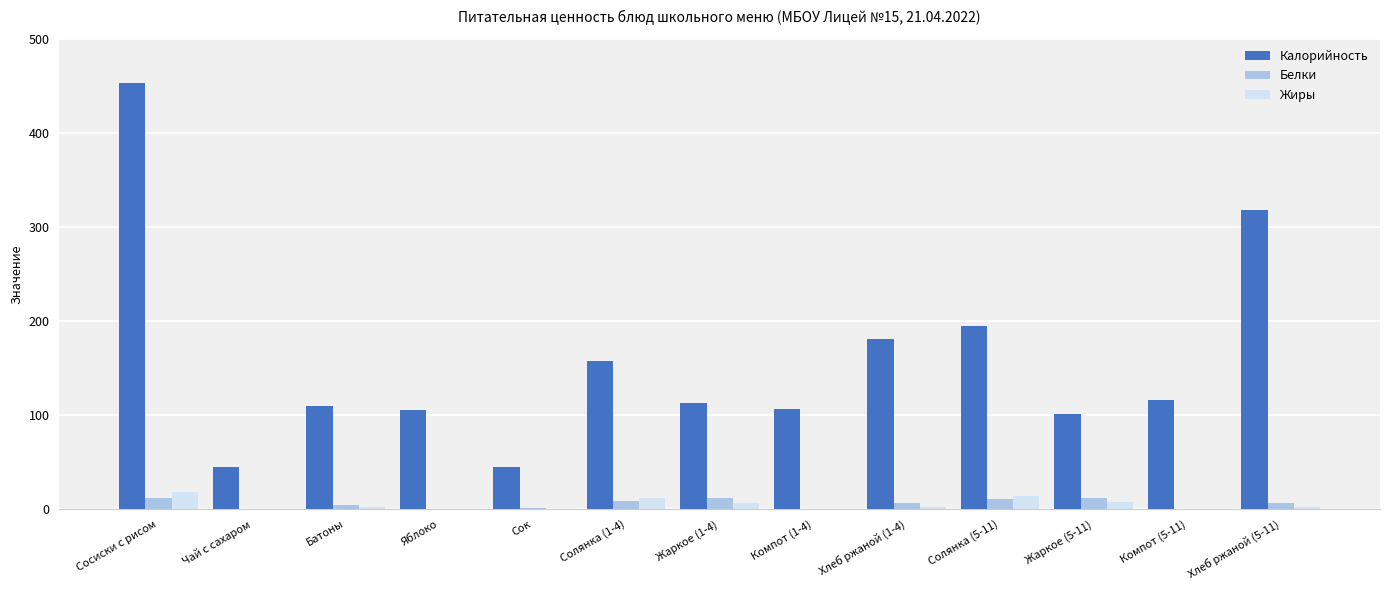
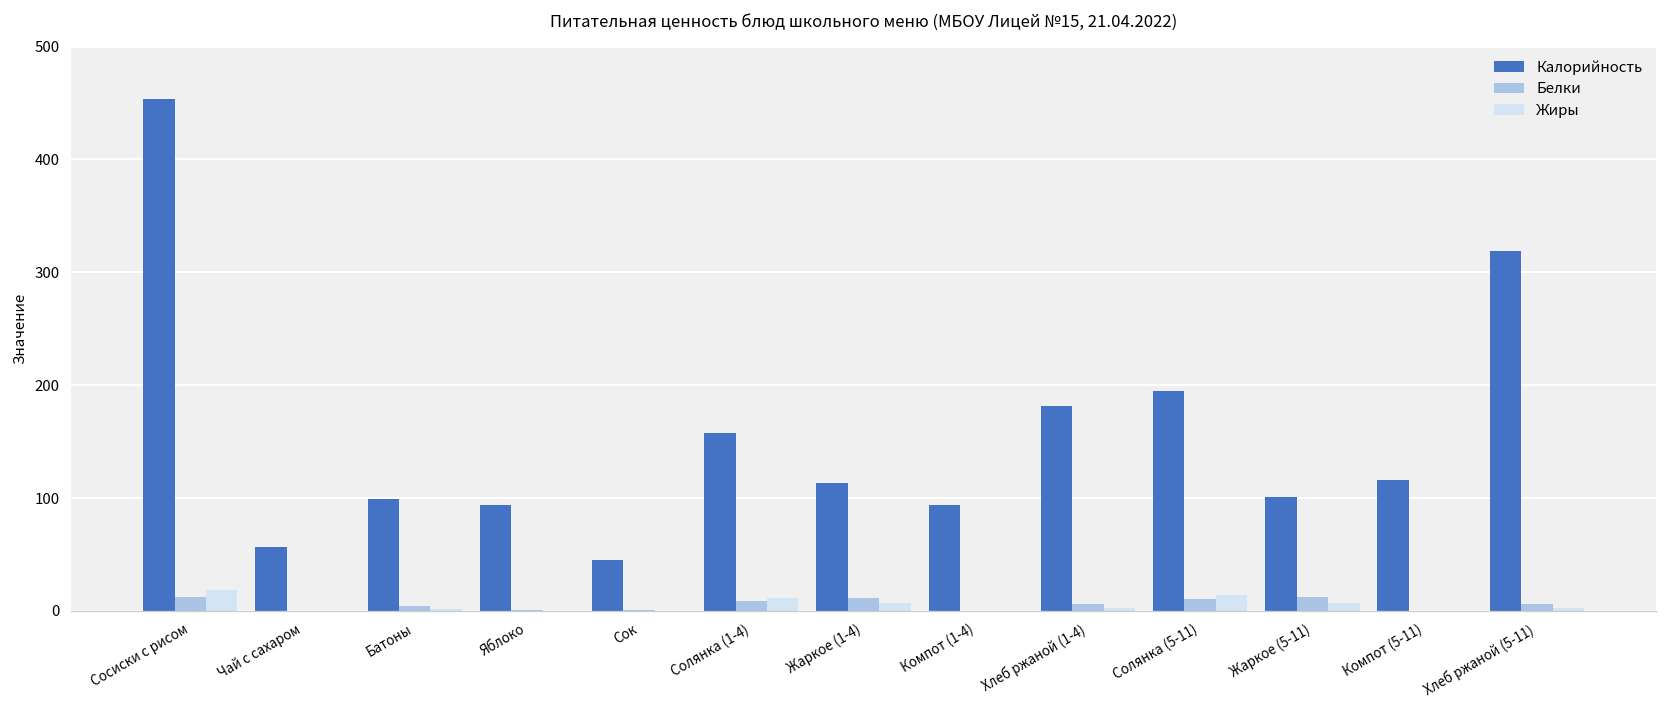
Калорийность, Чай с сахаром: 40 -> 60
Калорийность, Батоны: 110 -> 100
Калорийность, Яблоко: 110 -> 90
Калорийность, Компот (1-4): 110 -> 90
